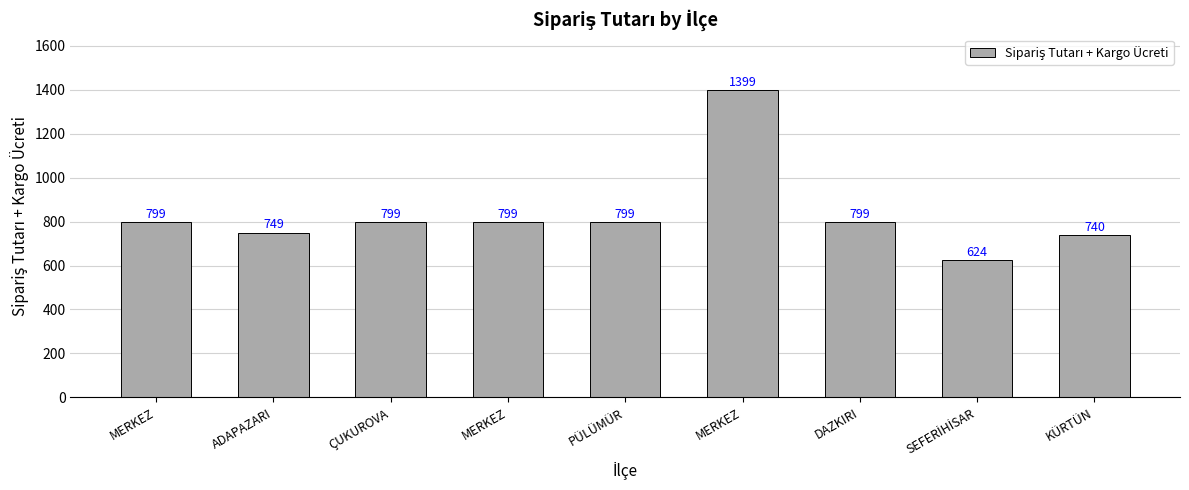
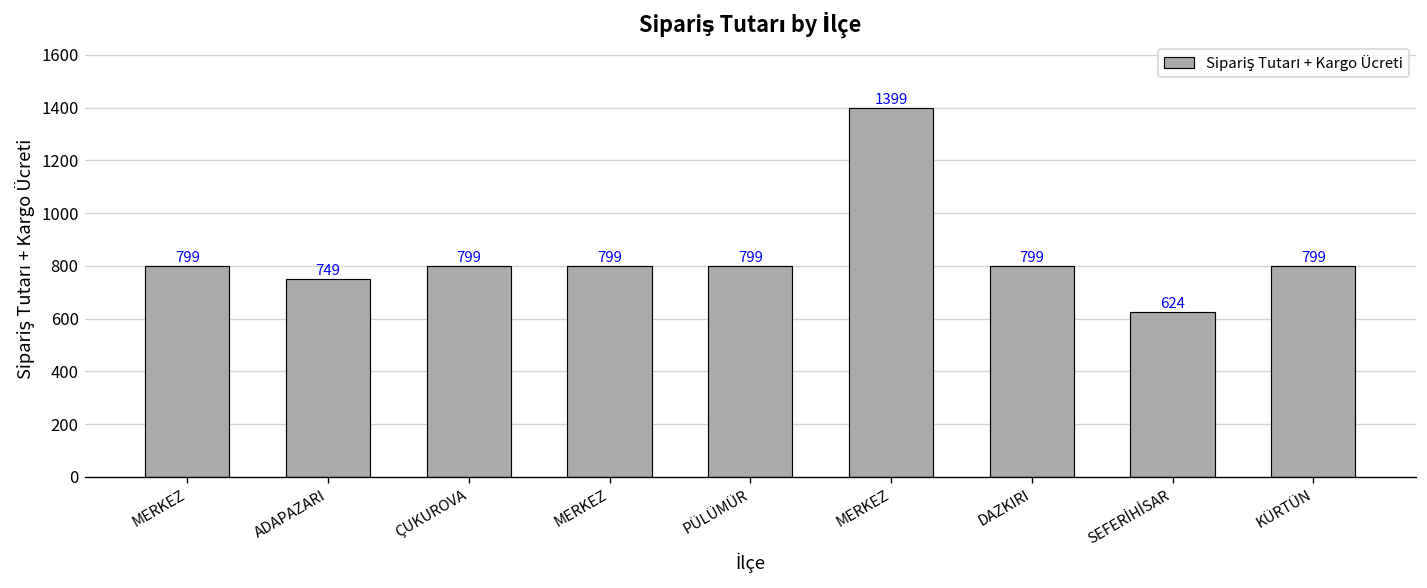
KÜRTÜN: 740 -> 799
